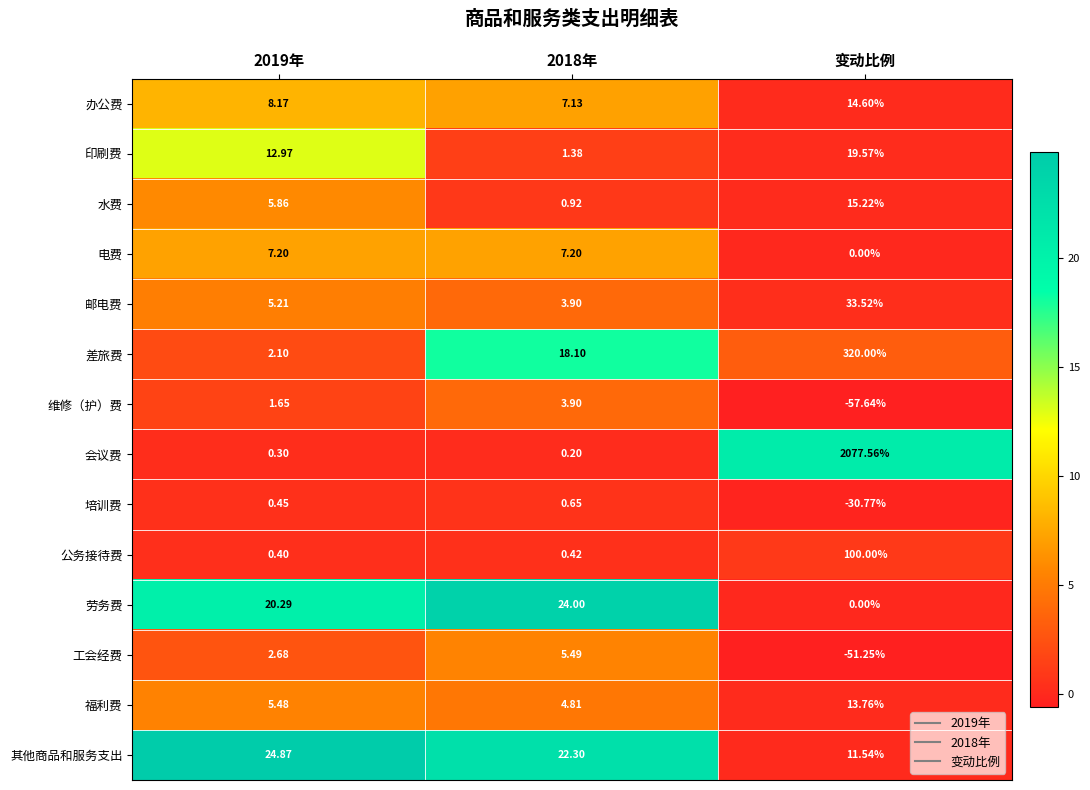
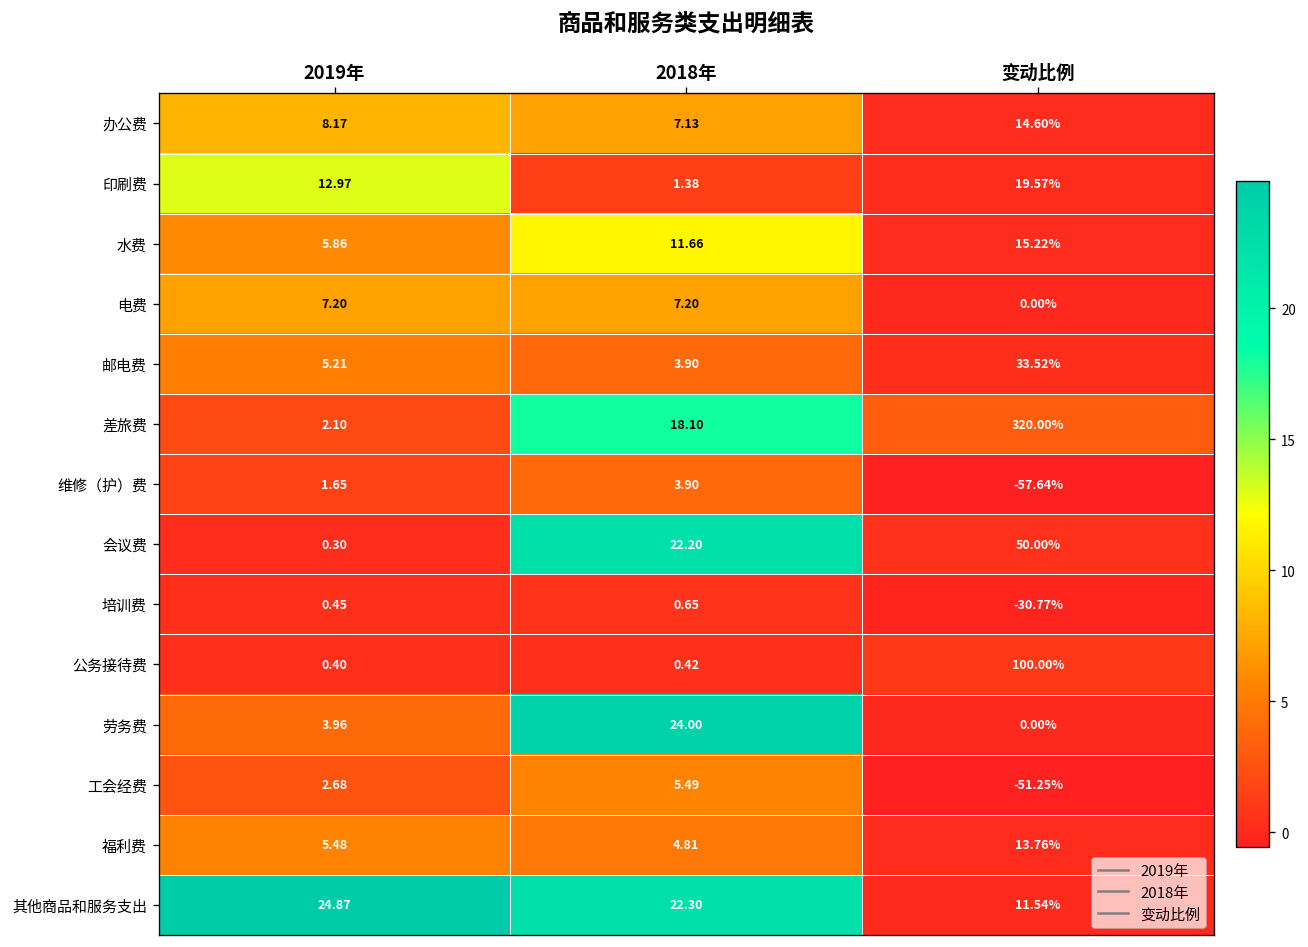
水费, 2018年: 0.92 -> 11.66
会议费, 2018年: 0.20 -> 22.20
会议费, 变动比例: 2077.56% -> 50.00%
劳务费, 2019年: 20.29 -> 3.96
